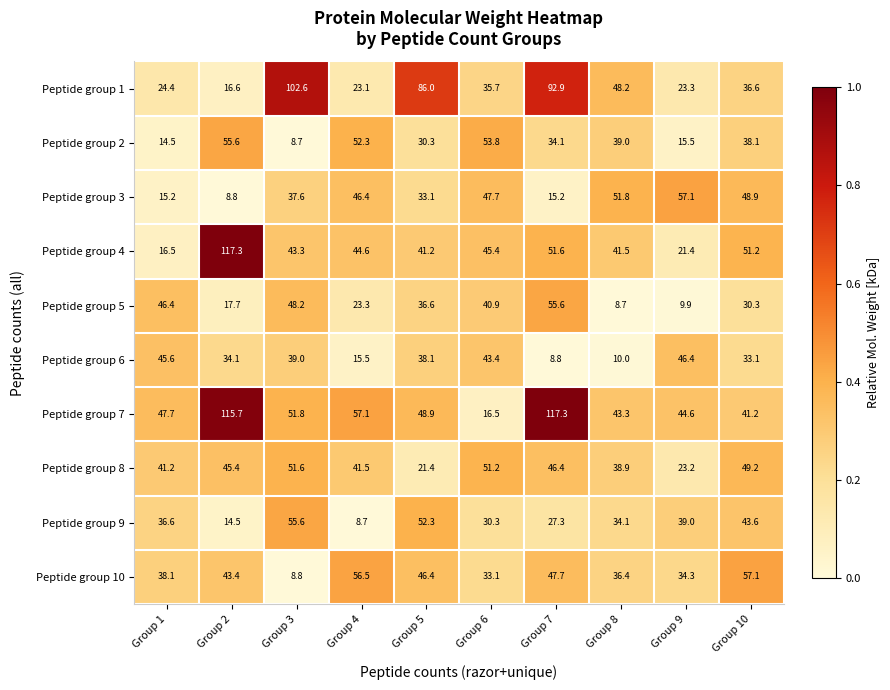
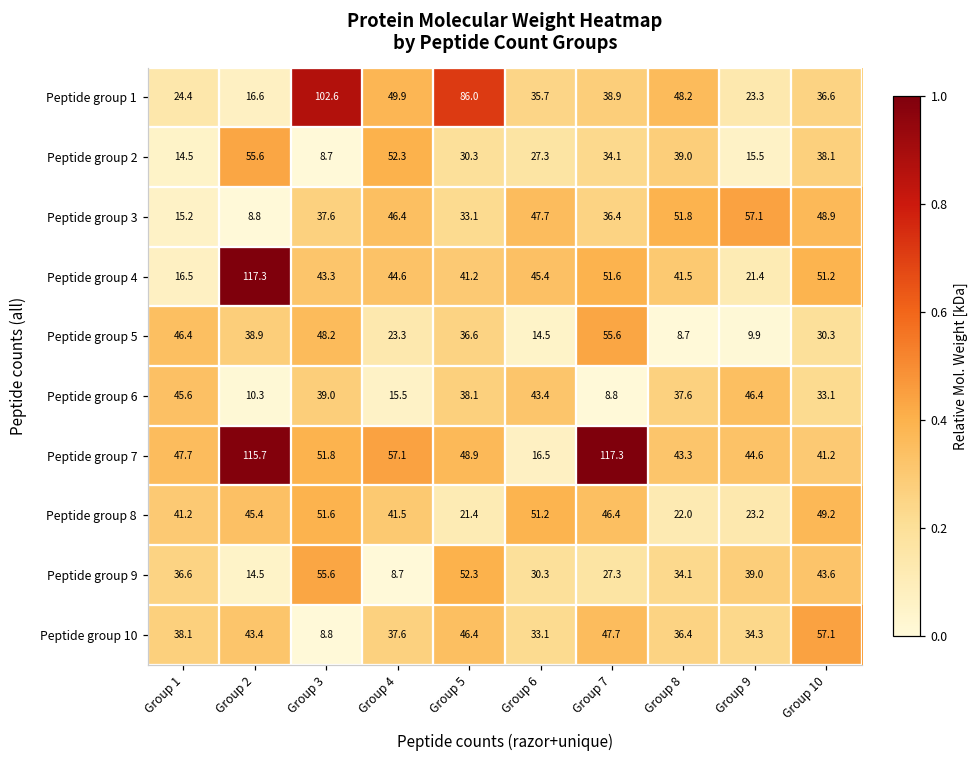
Peptide group 1, Group 4: 23.1 -> 49.9
Peptide group 1, Group 7: 92.9 -> 38.9
Peptide group 2, Group 6: 53.8 -> 27.3
Peptide group 3, Group 7: 15.2 -> 36.4
Peptide group 5, Group 2: 17.7 -> 38.9
Peptide group 5, Group 6: 40.9 -> 14.5
Peptide group 6, Group 2: 34.1 -> 10.3
Peptide group 6, Group 8: 10.0 -> 37.6
Peptide group 8, Group 8: 38.9 -> 22.0
Peptide group 10, Group 4: 56.5 -> 37.6
